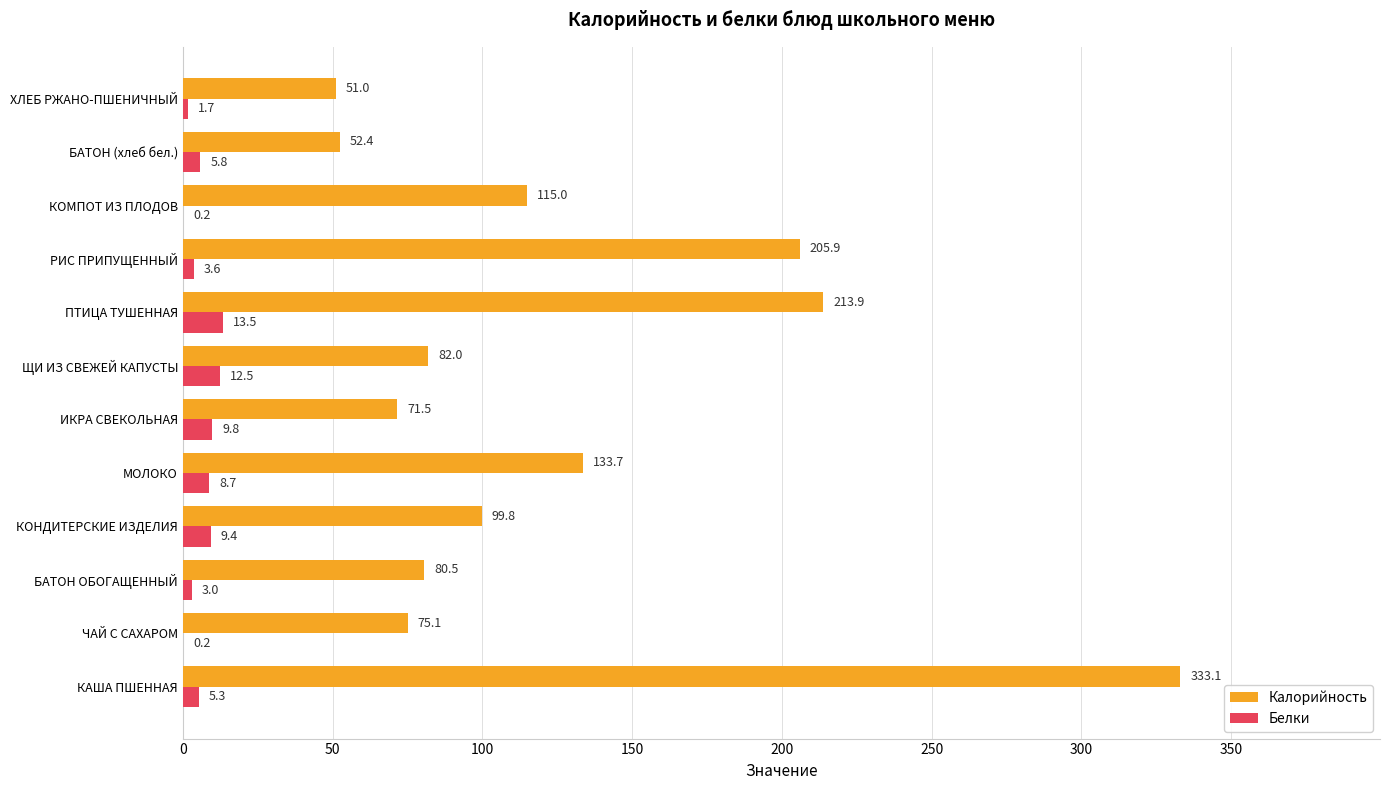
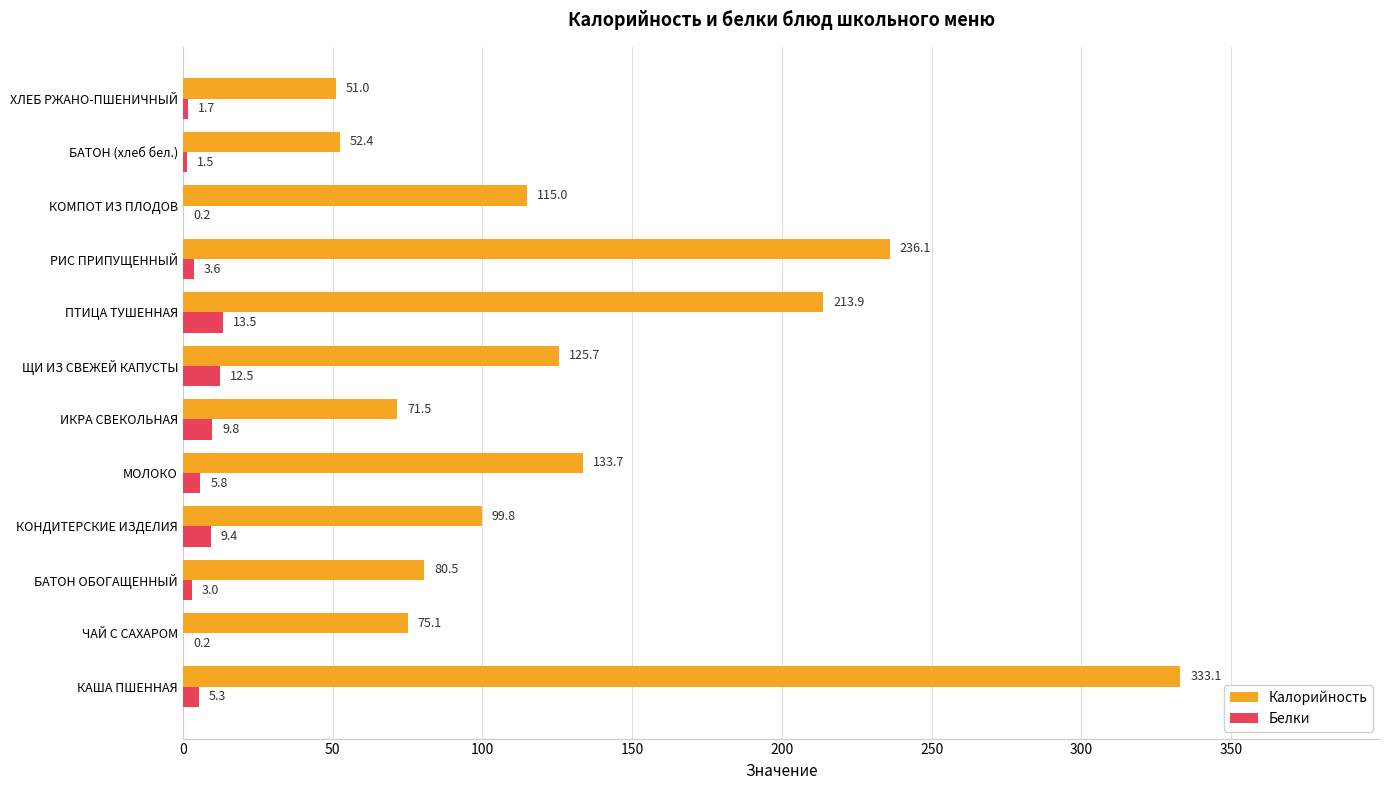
Белки, БАТОН (хлеб бел.): 5.8 -> 1.5
Калорийность, РИС ПРИПУЩЕННЫЙ: 205.9 -> 236.1
Калорийность, ЩИ ИЗ СВЕЖЕЙ КАПУСТЫ: 82.0 -> 125.7
Белки, МОЛОКО: 8.7 -> 5.8
